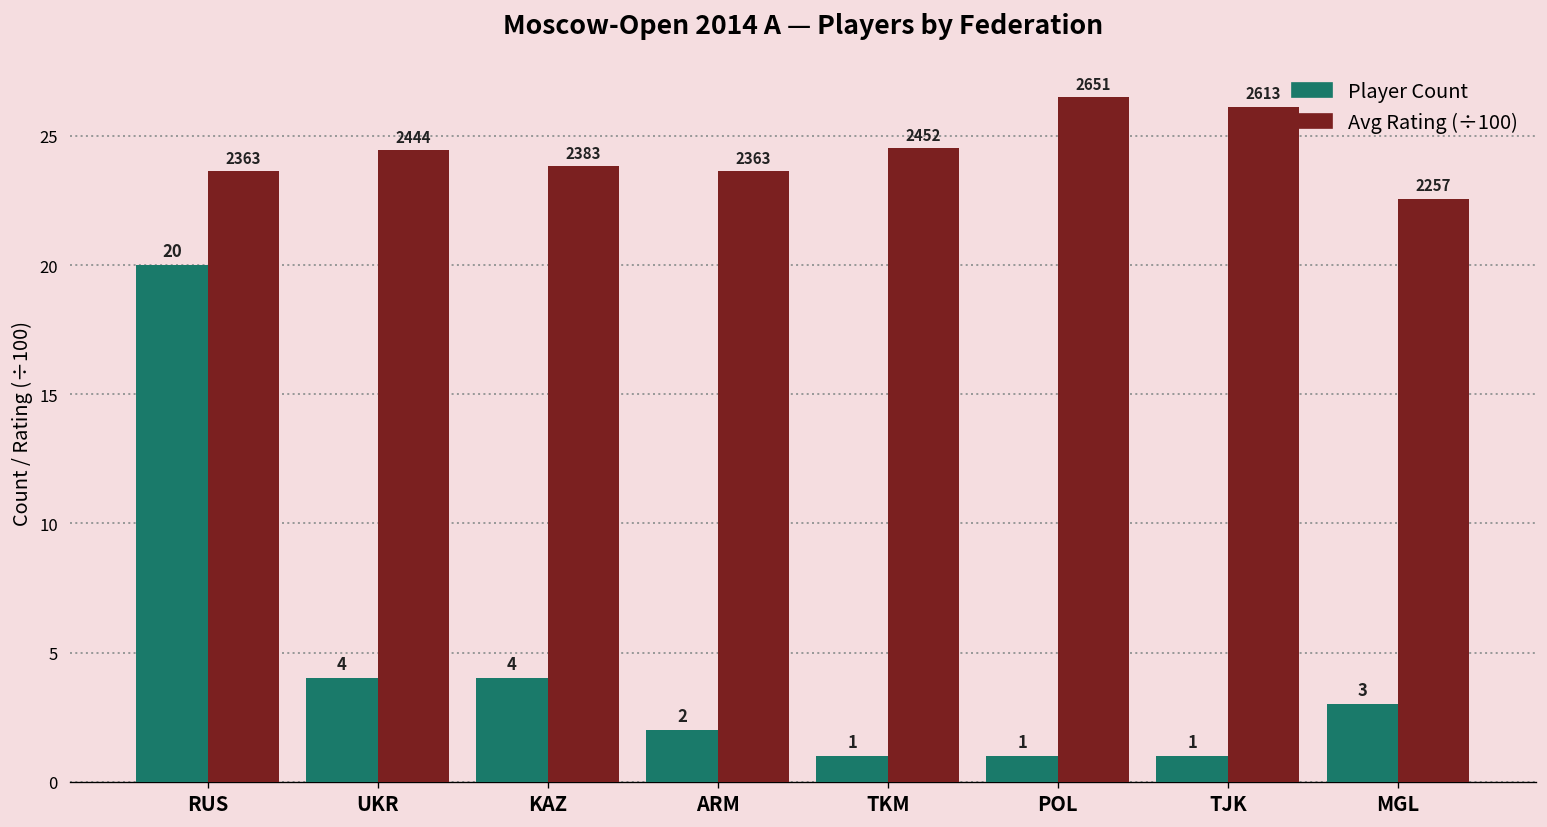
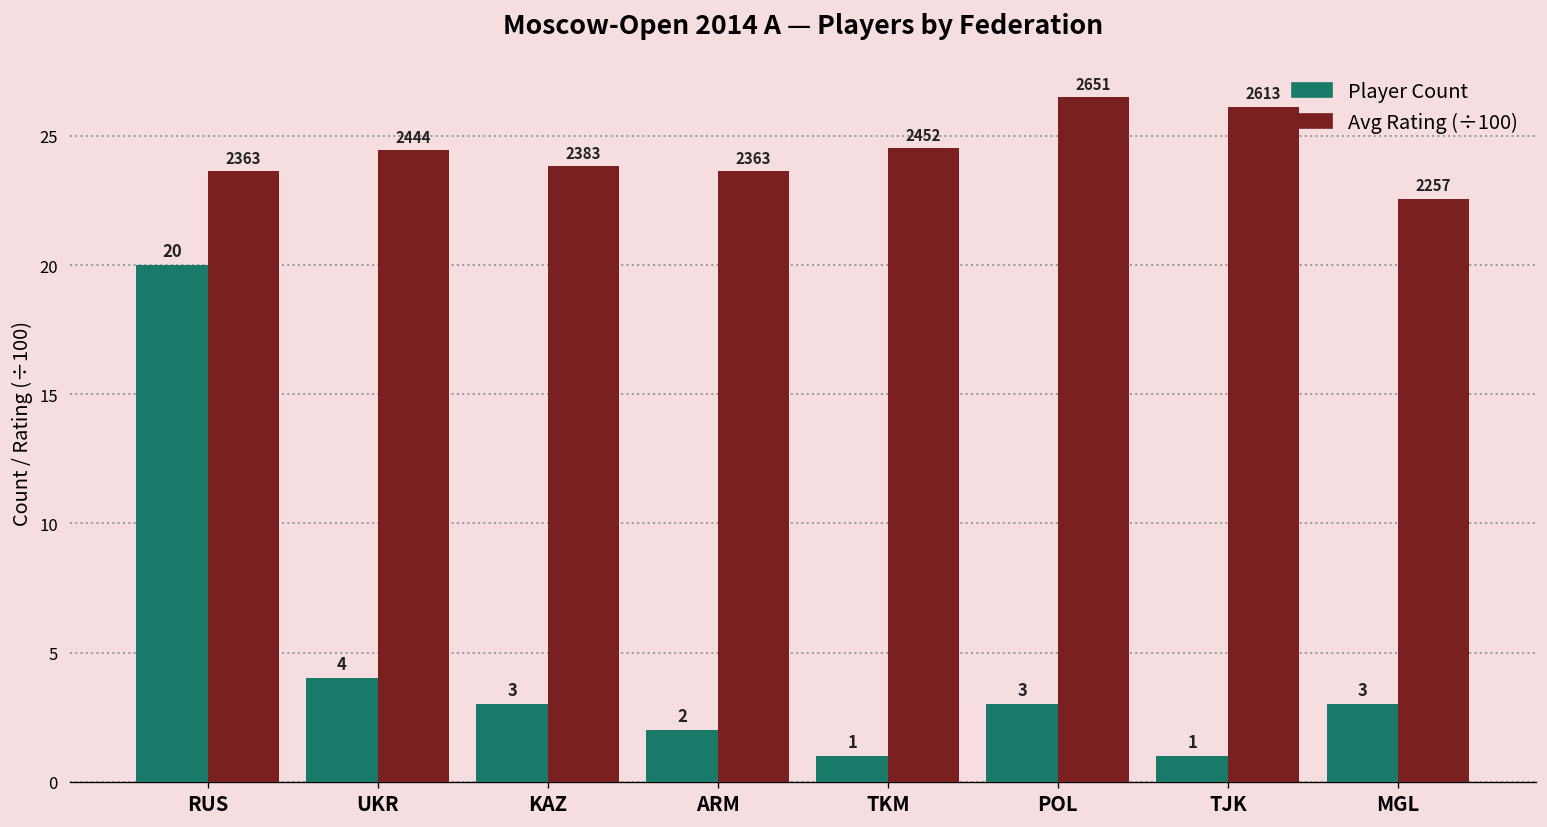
Player Count, KAZ: 4 -> 3
Player Count, POL: 1 -> 3
